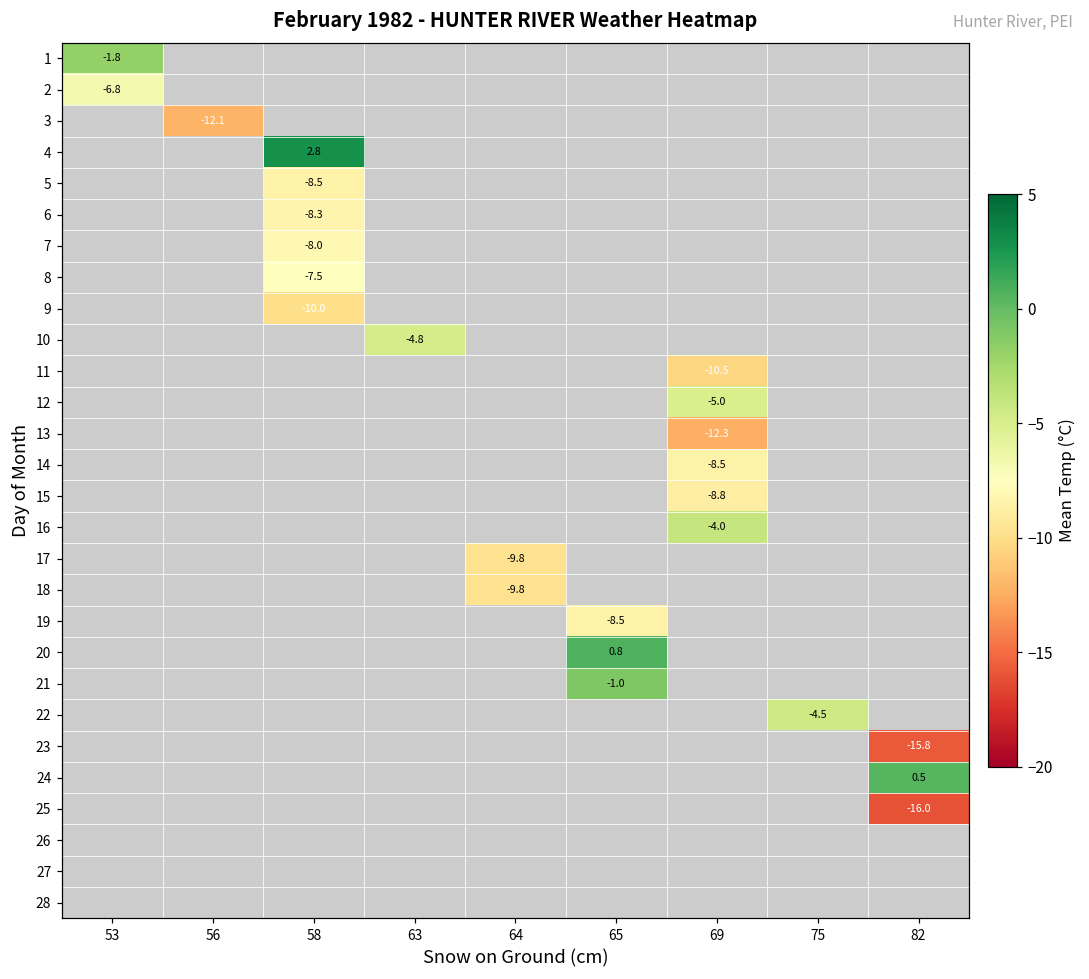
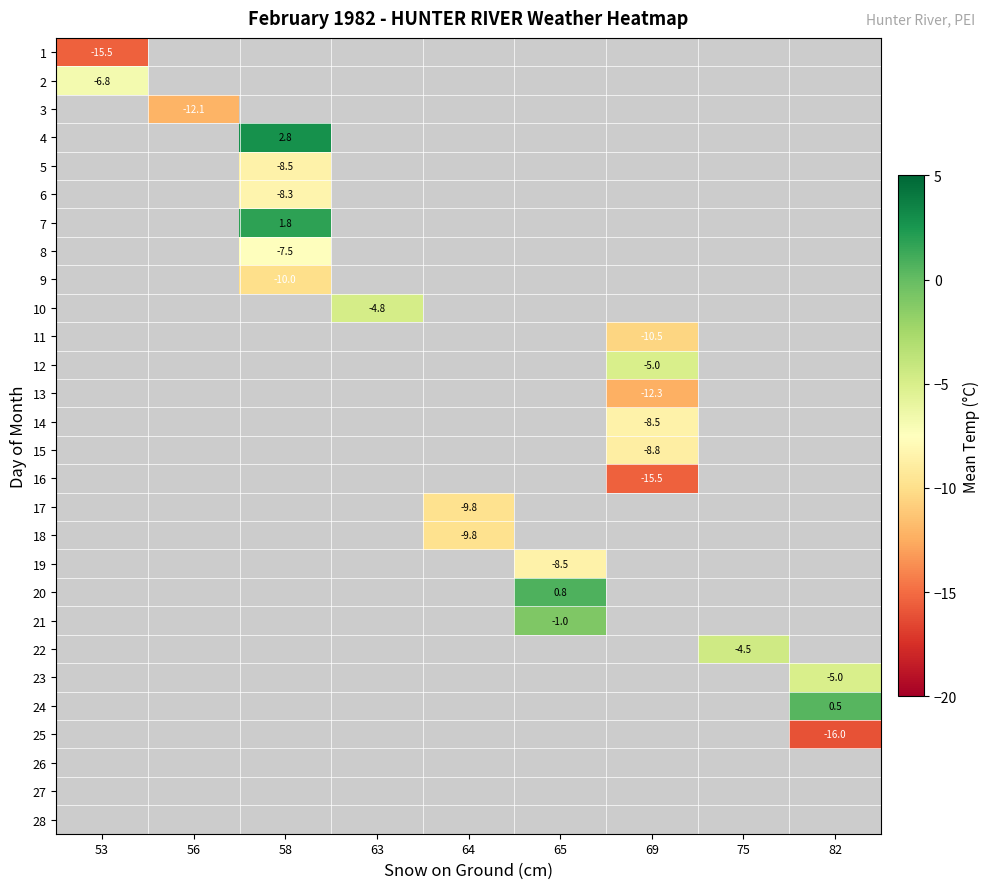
1, 53: -1.8 -> -15.5
7, 58: -8.0 -> 1.8
16, 69: -4.0 -> -15.5
23, 82: -15.8 -> -5.0
